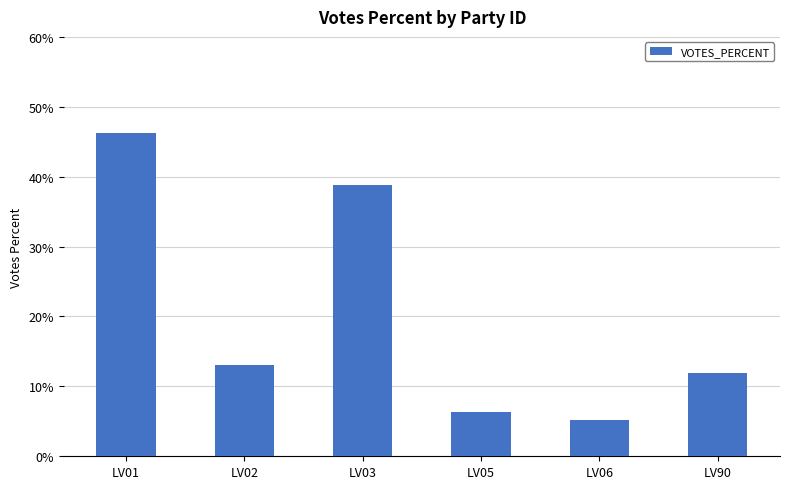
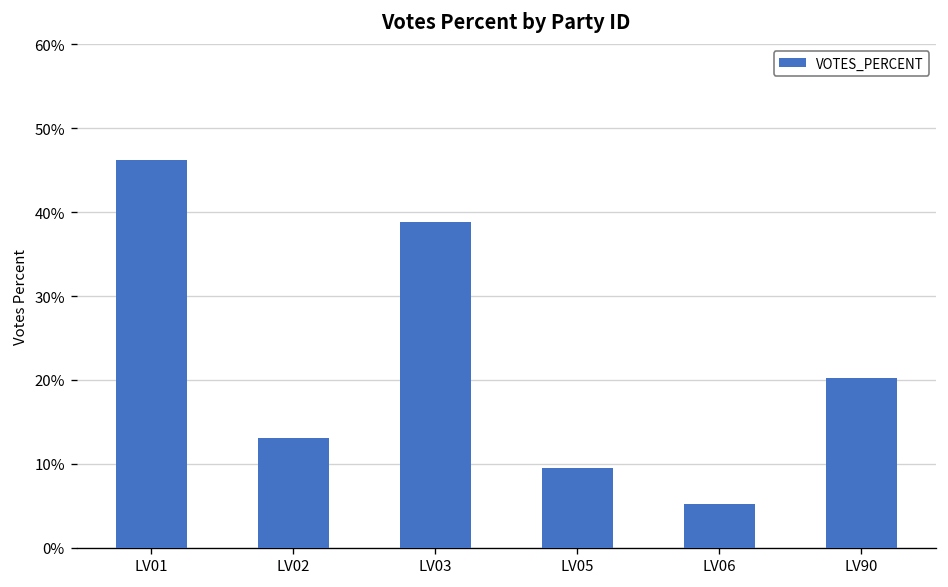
LV05: 6% -> 9%
LV90: 12% -> 20%
